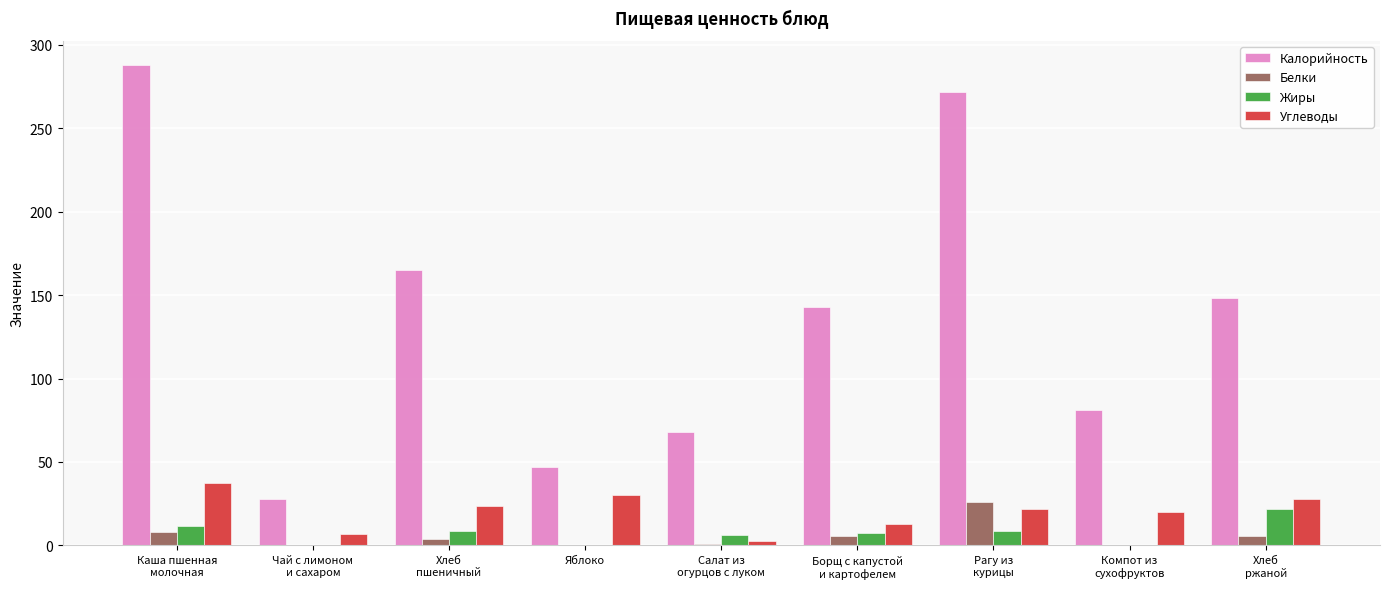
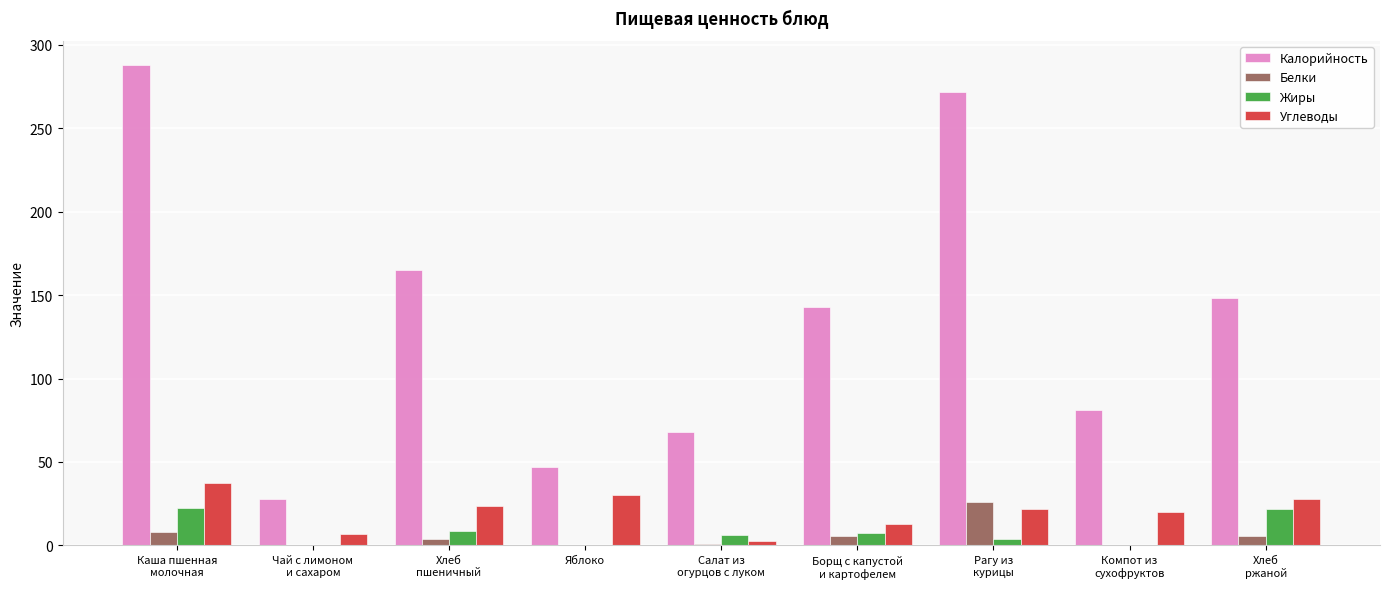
Жиры, Каша пшенная молочная: 12 -> 22
Жиры, Рагу из курицы: 9 -> 4
